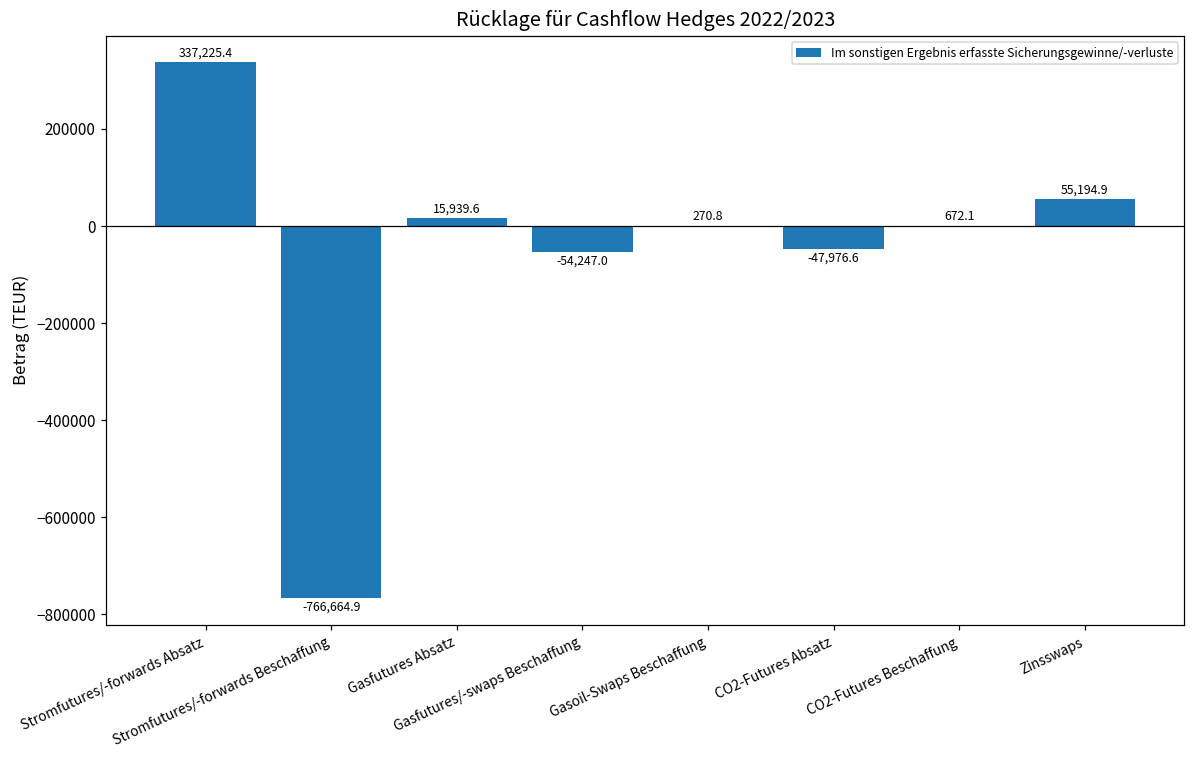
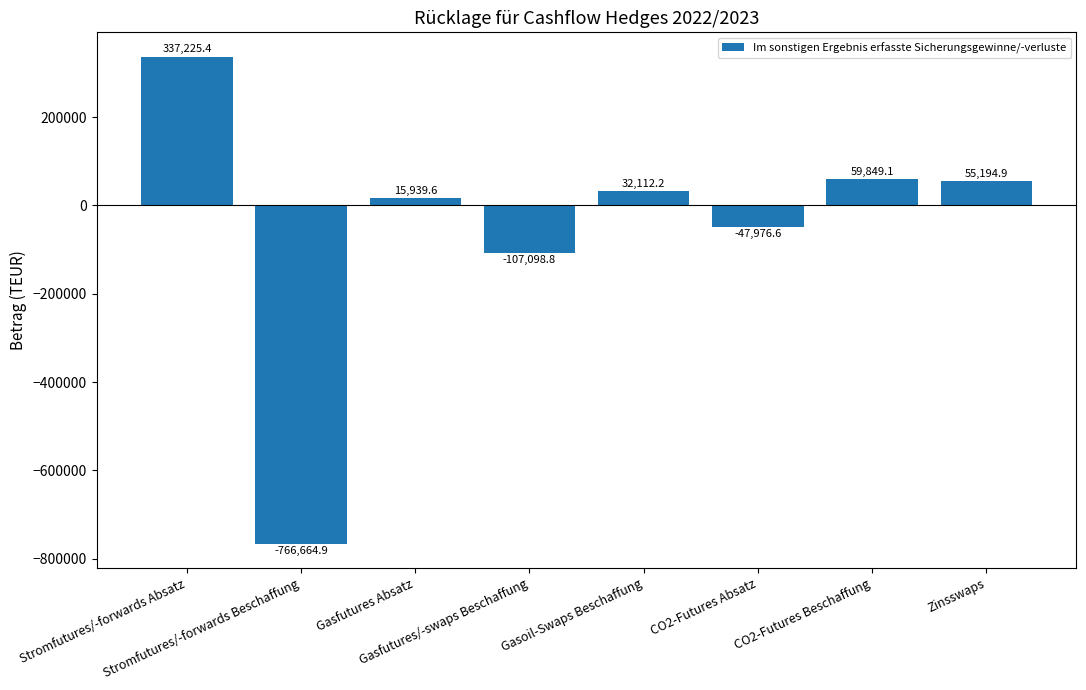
Gasfutures/-swaps Beschaffung: -54,247.0 -> -107,098.8
Gasoil-Swaps Beschaffung: 270.8 -> 32,112.2
CO2-Futures Beschaffung: 672.1 -> 59,849.1
